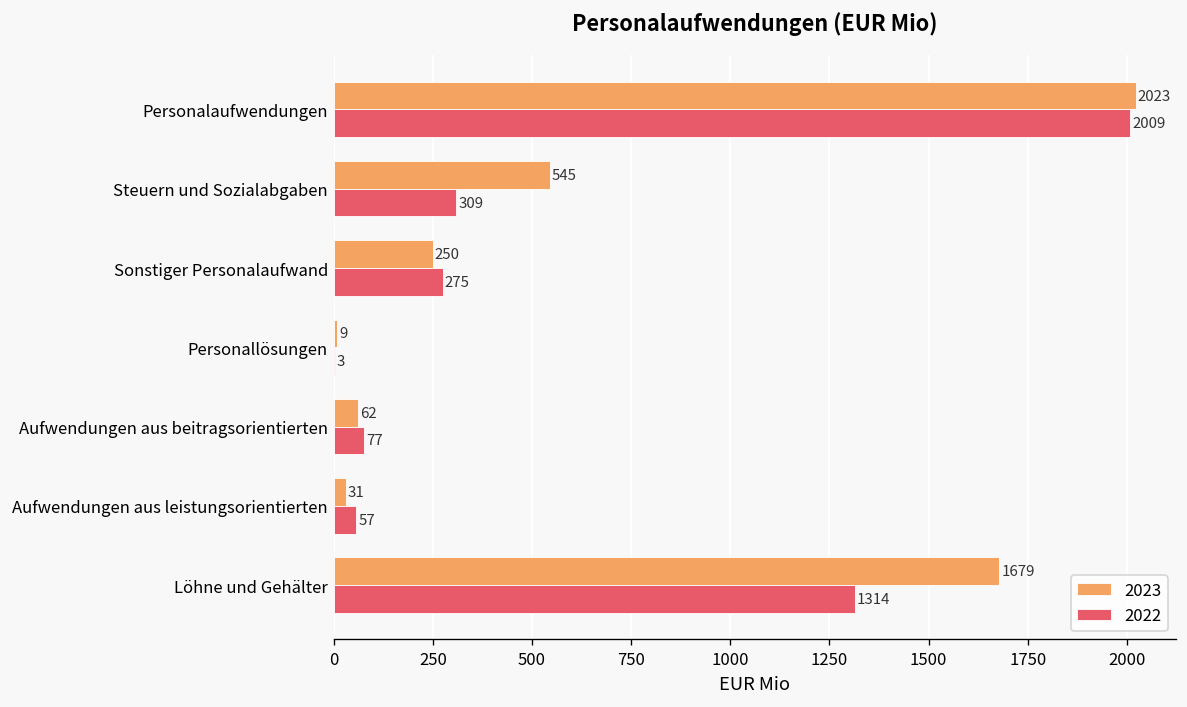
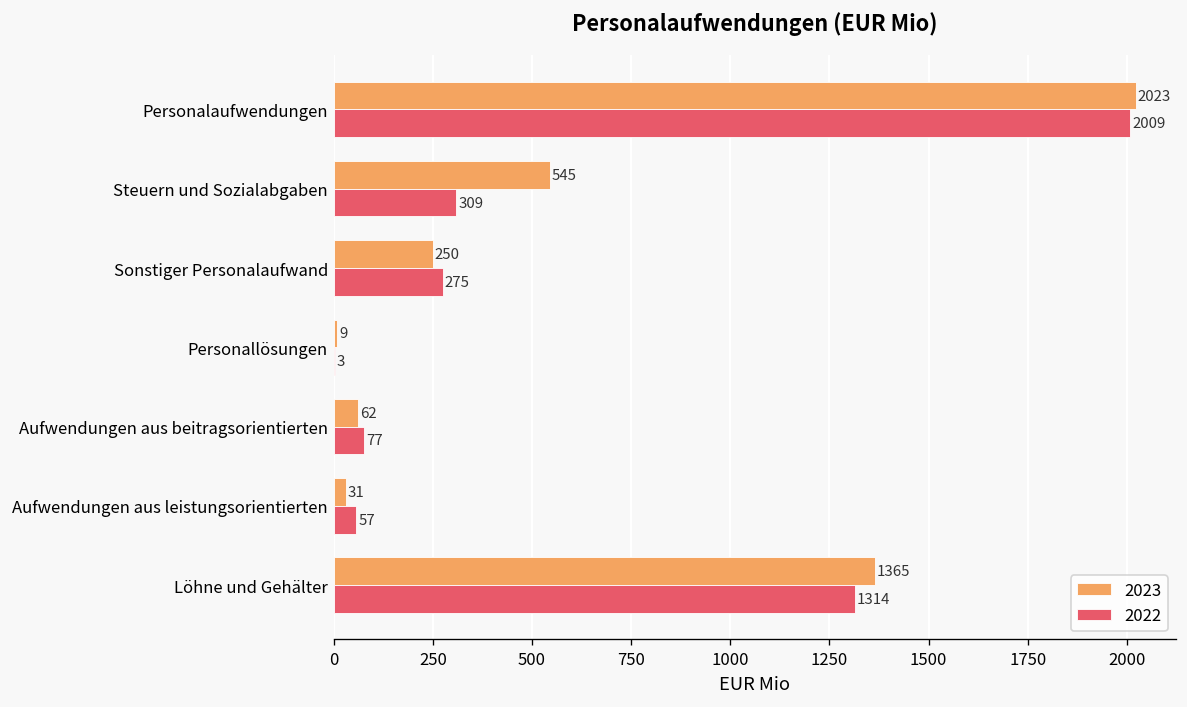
2023, Löhne und Gehälter: 1679 -> 1365
